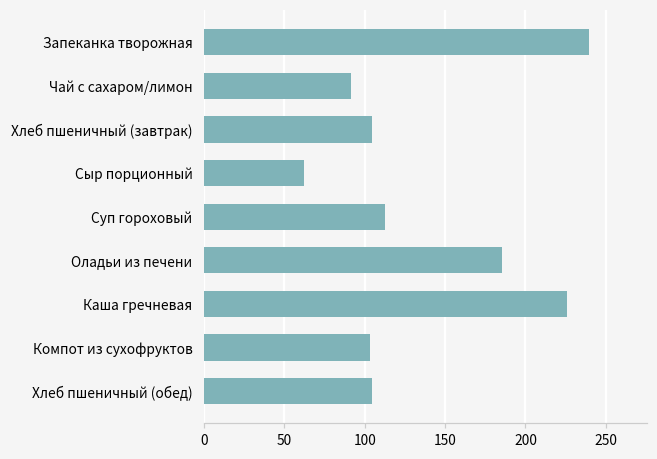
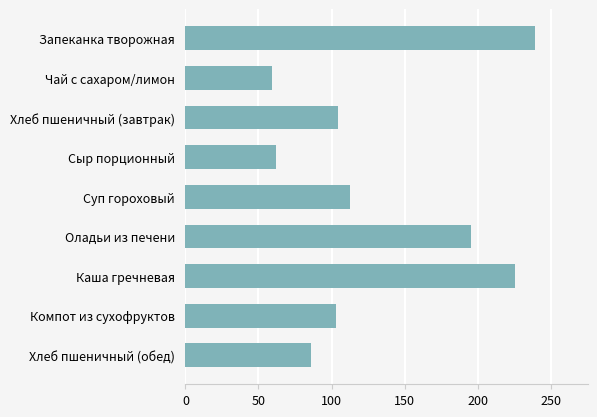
Чай с сахаром/лимон: 91 -> 59
Оладьи из печени: 185 -> 196
Хлеб пшеничный (обед): 105 -> 86
